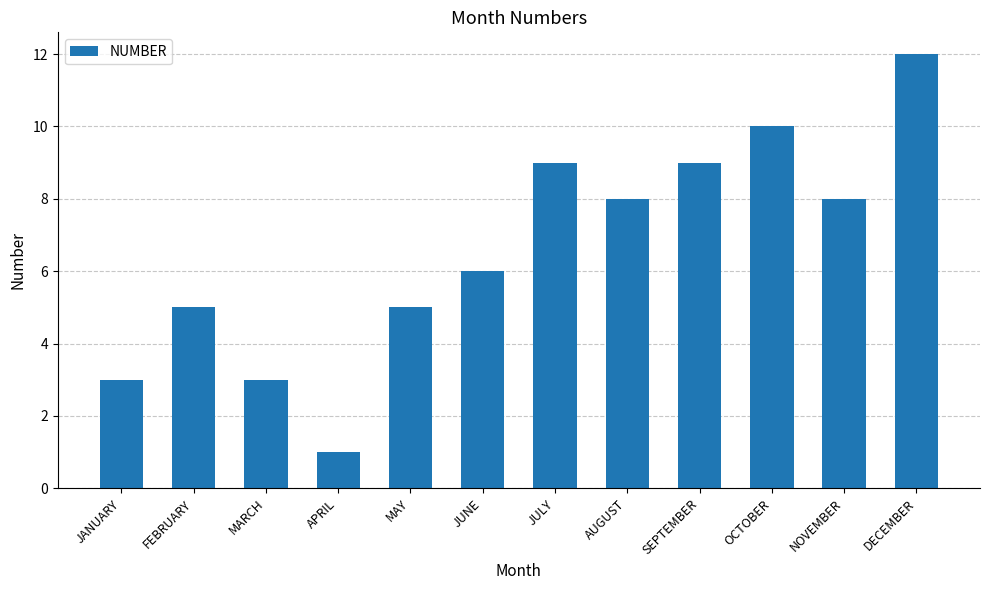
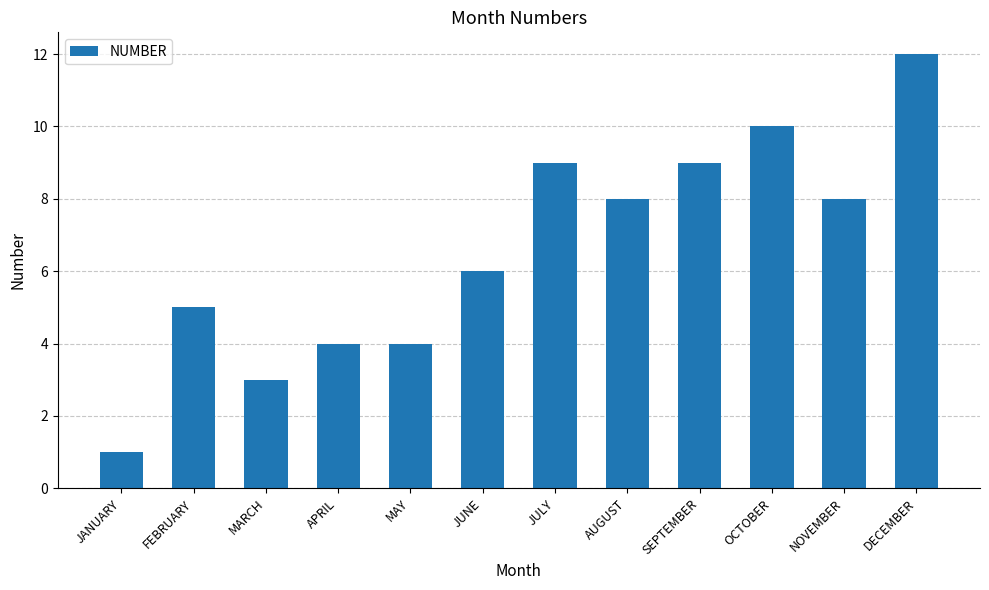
JANUARY: 3 -> 1
APRIL: 1 -> 4
MAY: 5 -> 4
